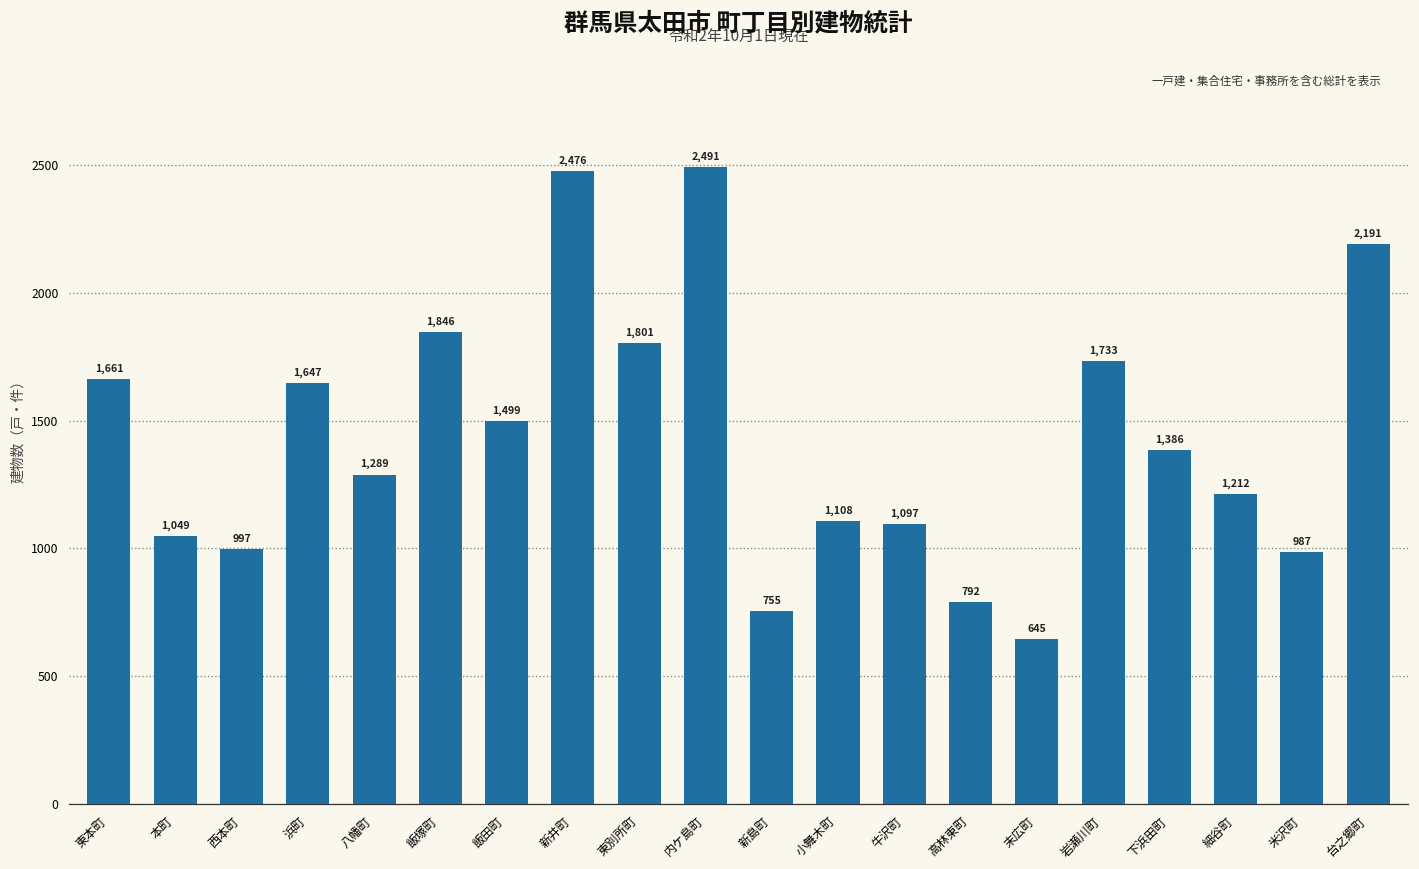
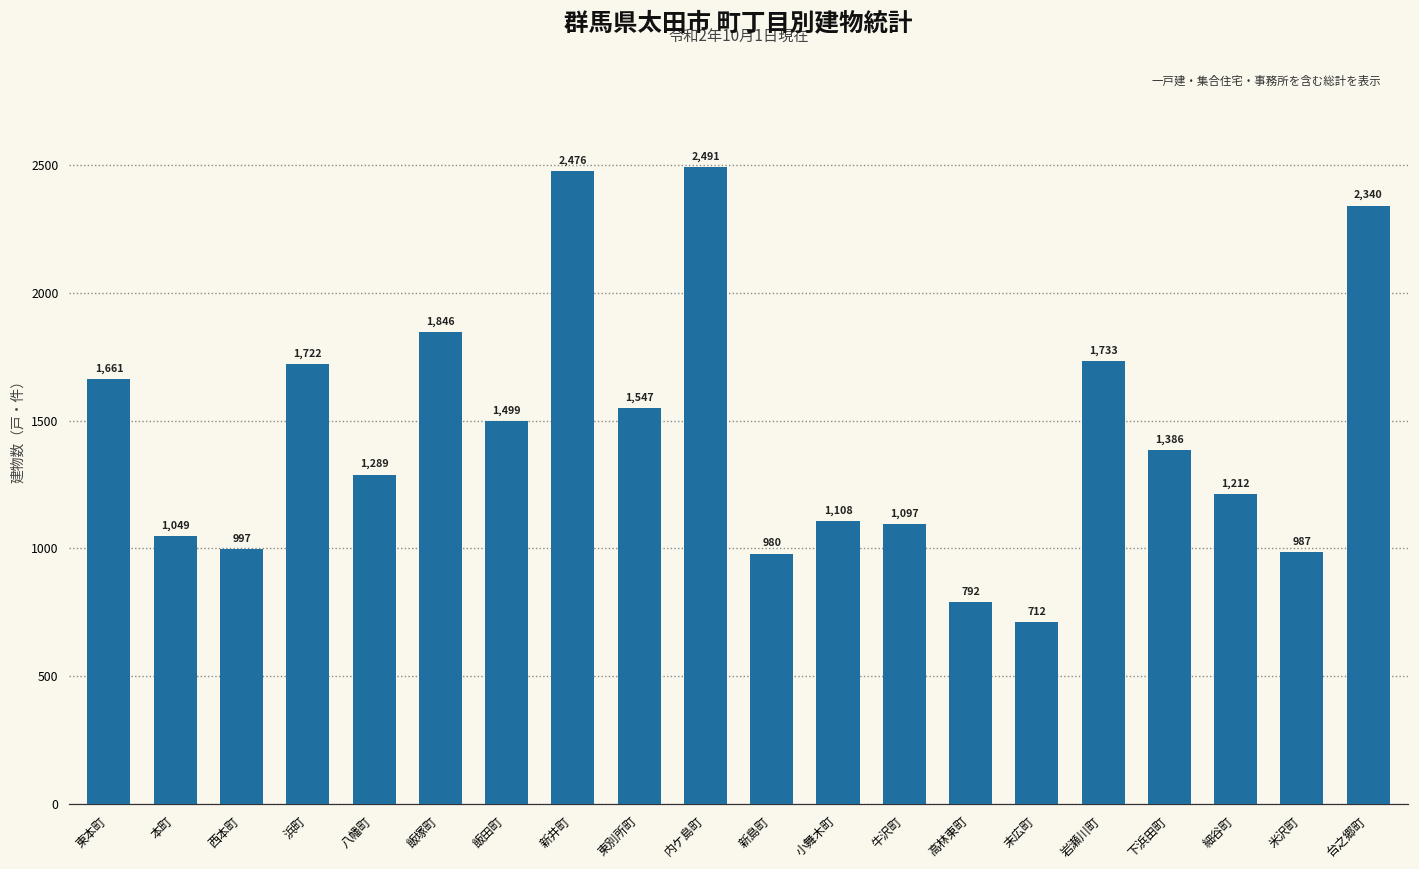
浜町: 1,647 -> 1,722
東別所町: 1,801 -> 1,547
新島町: 755 -> 980
末広町: 645 -> 712
台之郷町: 2,191 -> 2,340
